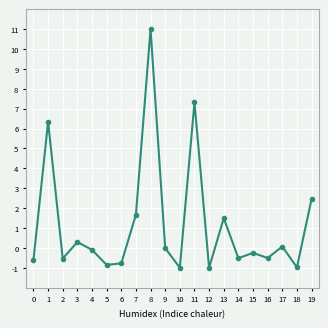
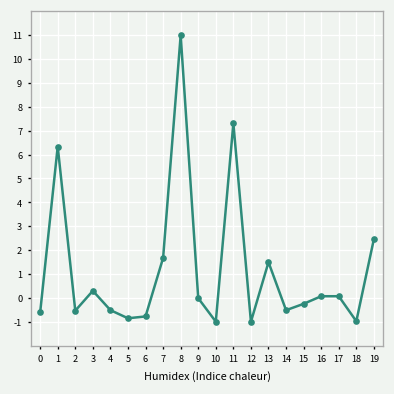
4: -0.1 -> -0.5
16: -0.5 -> 0.1
